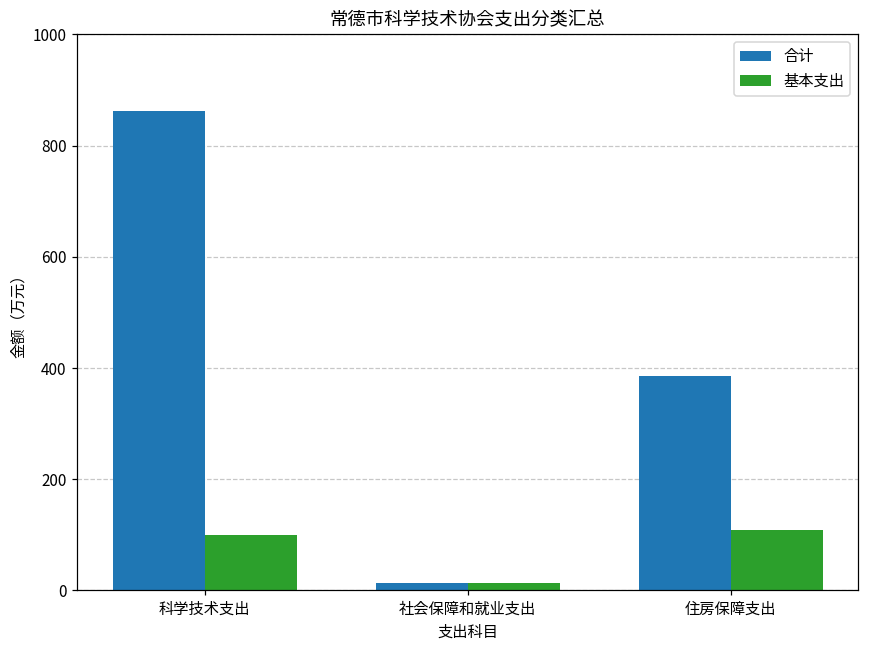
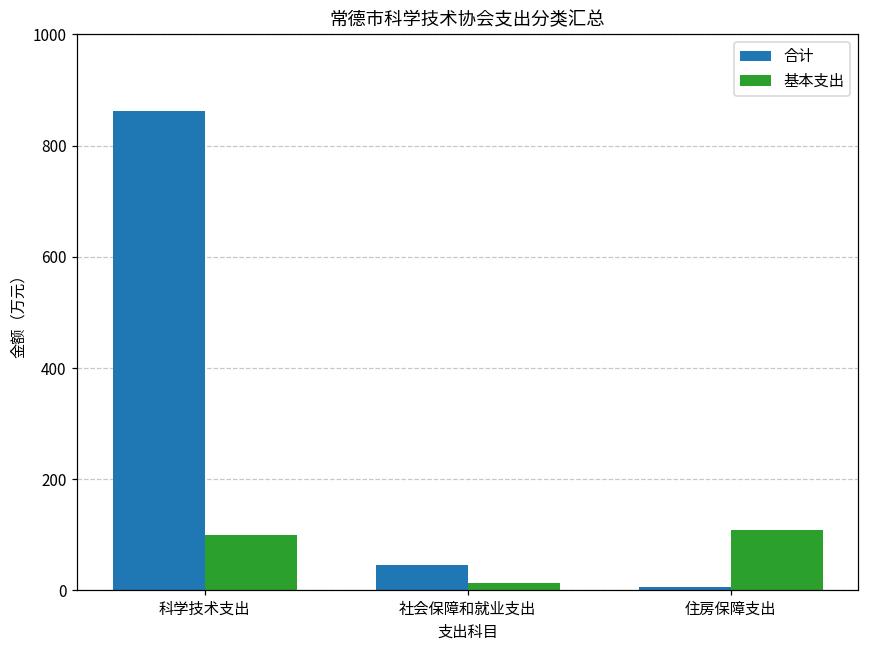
合计, 社会保障和就业支出: 10 -> 50
合计, 住房保障支出: 390 -> 10
